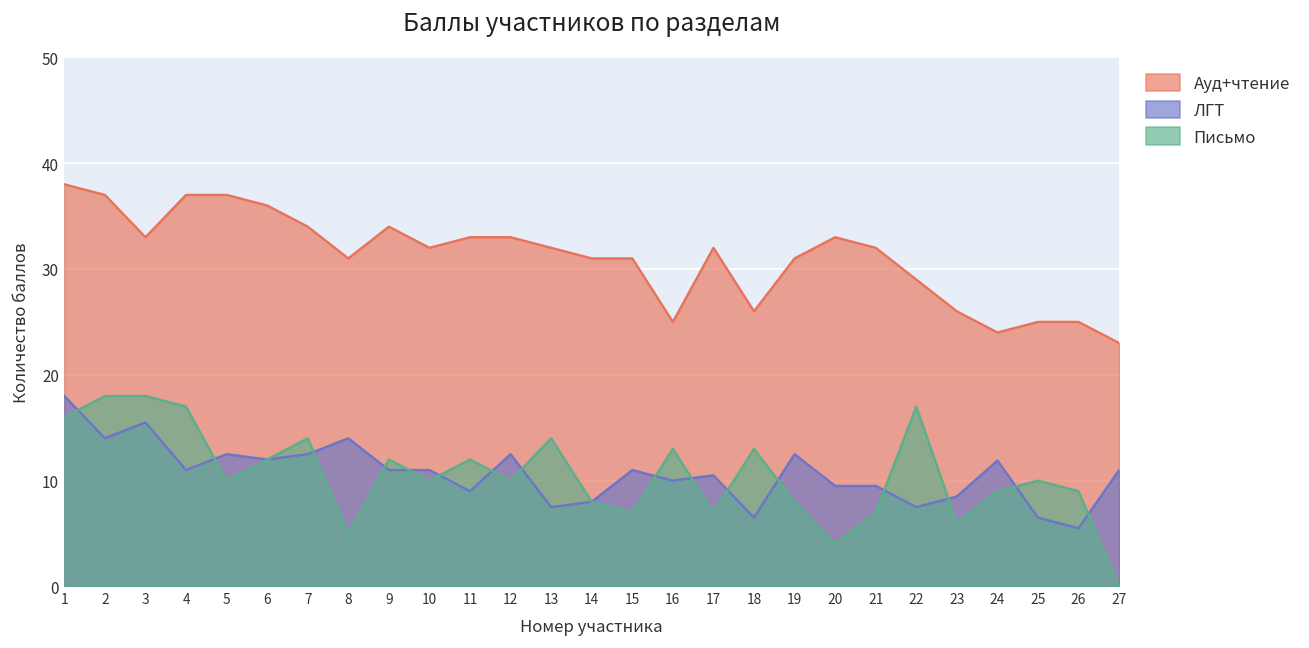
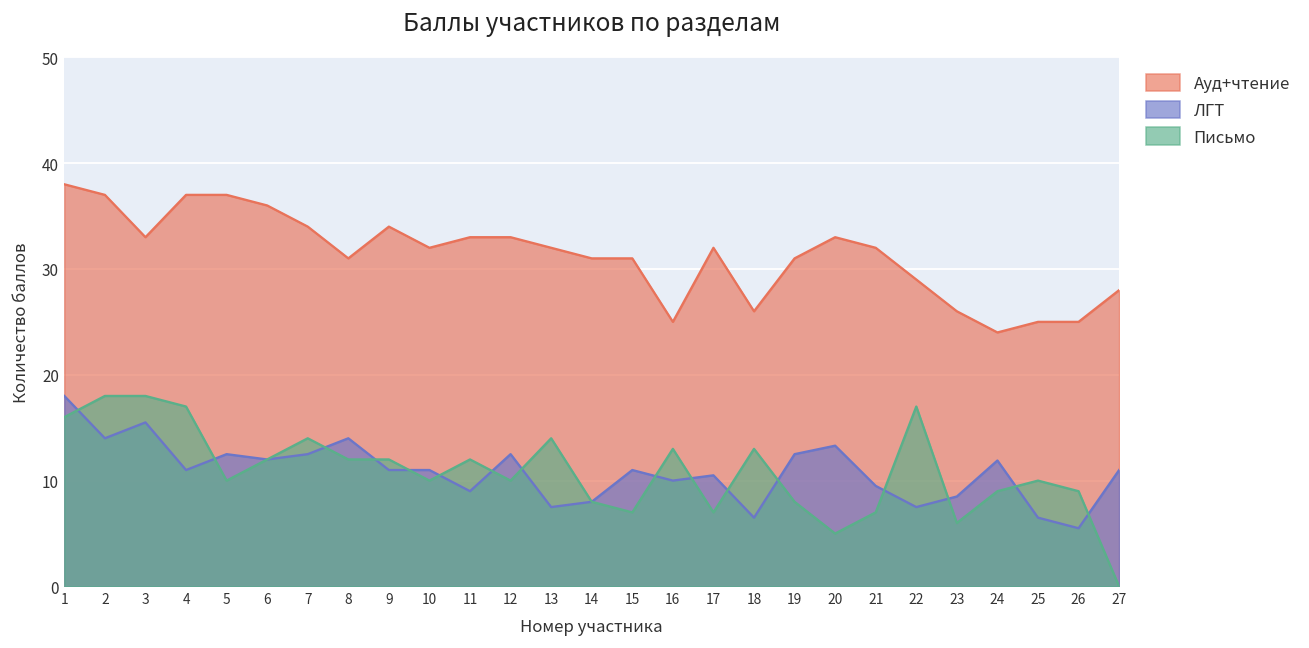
Письмо, 8: 5 -> 12
ЛГТ, 20: 10 -> 13
Письмо, 20: 4 -> 5
Ауд+чтение, 27: 23 -> 28
